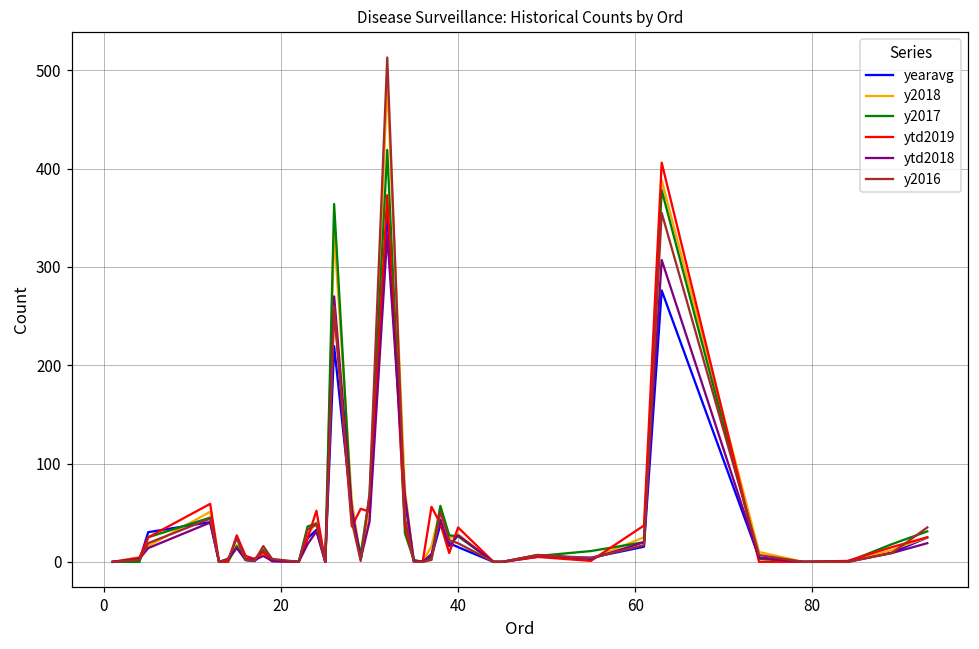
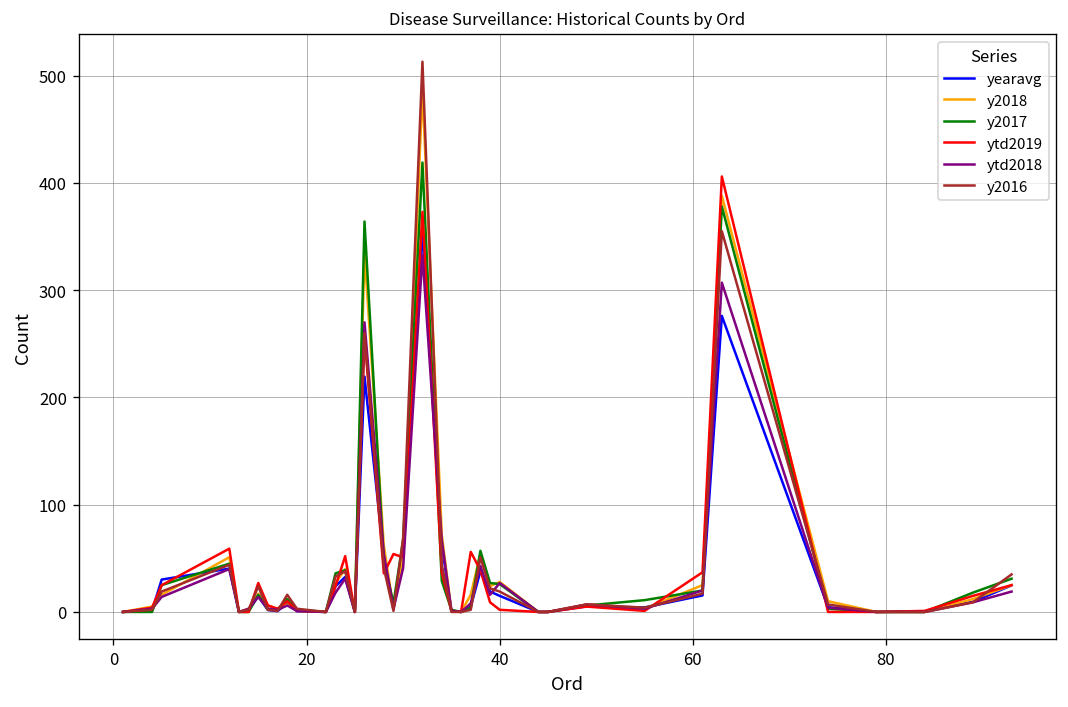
ytd2019, 40: 40 -> 0
